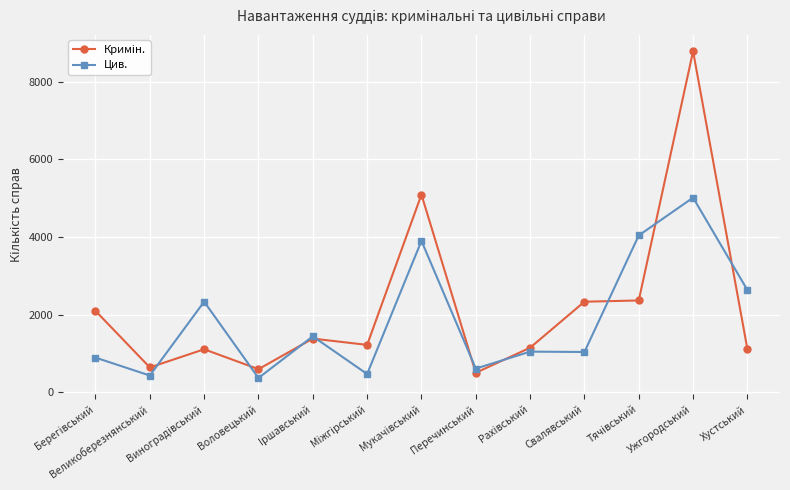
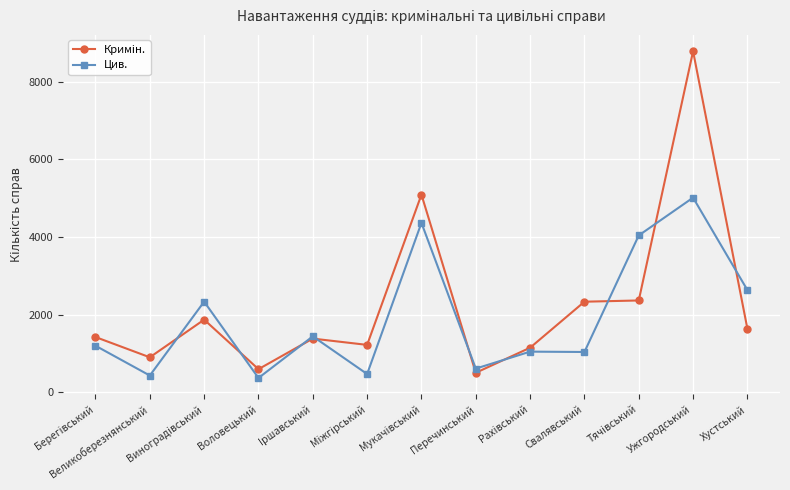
Кримін., Берегівський: 2100 -> 1400
Цив., Берегівський: 900 -> 1200
Кримін., Великоберезнянський: 600 -> 900
Кримін., Виноградівський: 1100 -> 1900
Цив., Мукачівський: 3900 -> 4400
Кримін., Хустський: 1100 -> 1600
